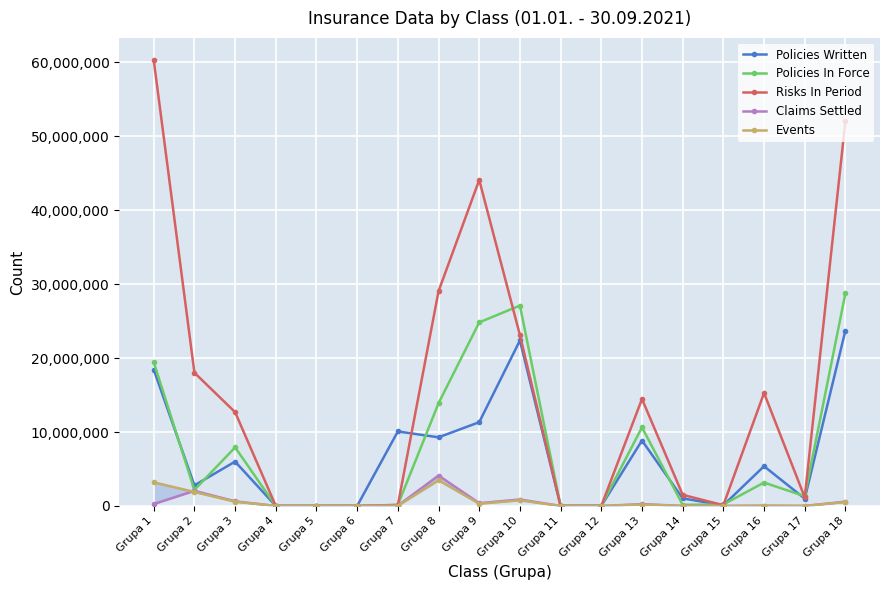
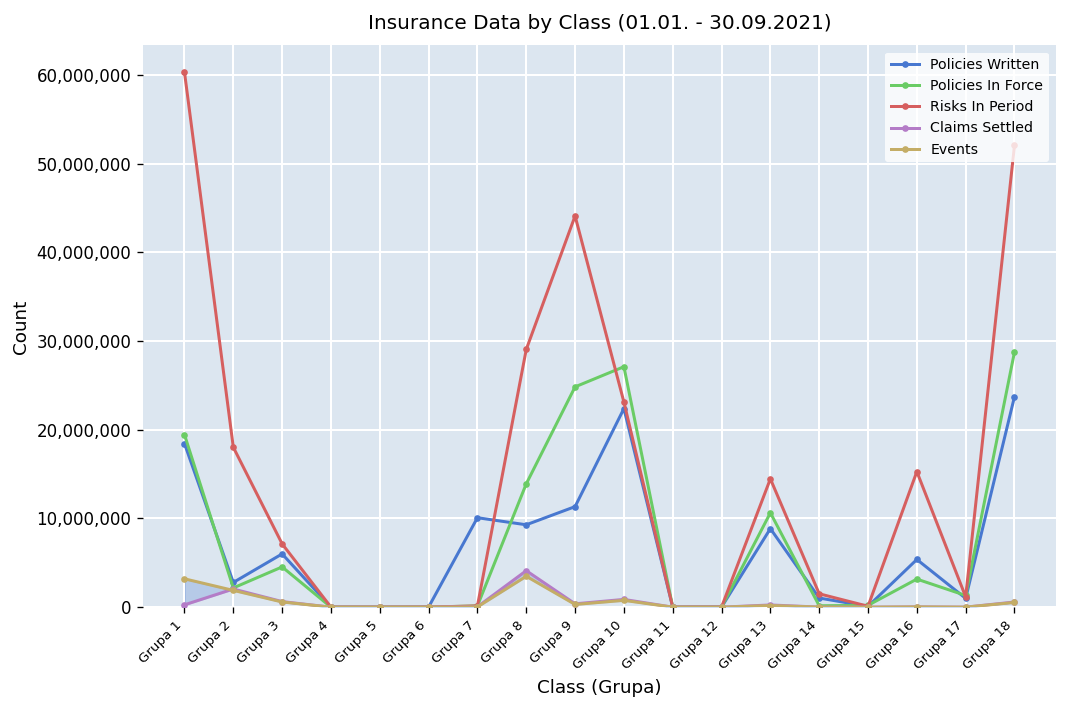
Policies In Force, Grupa 3: 8,000,000 -> 5,000,000
Risks In Period, Grupa 3: 13,000,000 -> 7,000,000
